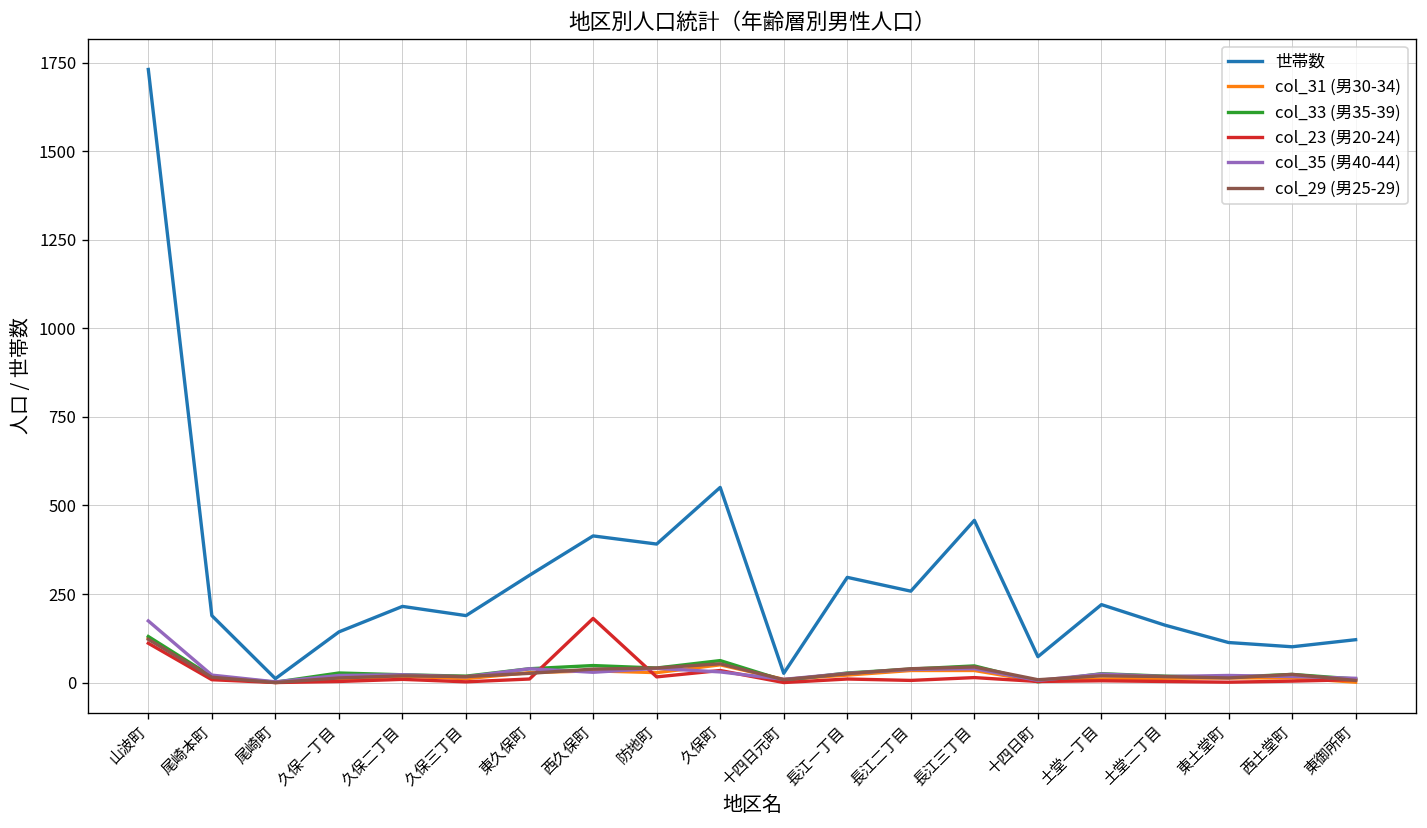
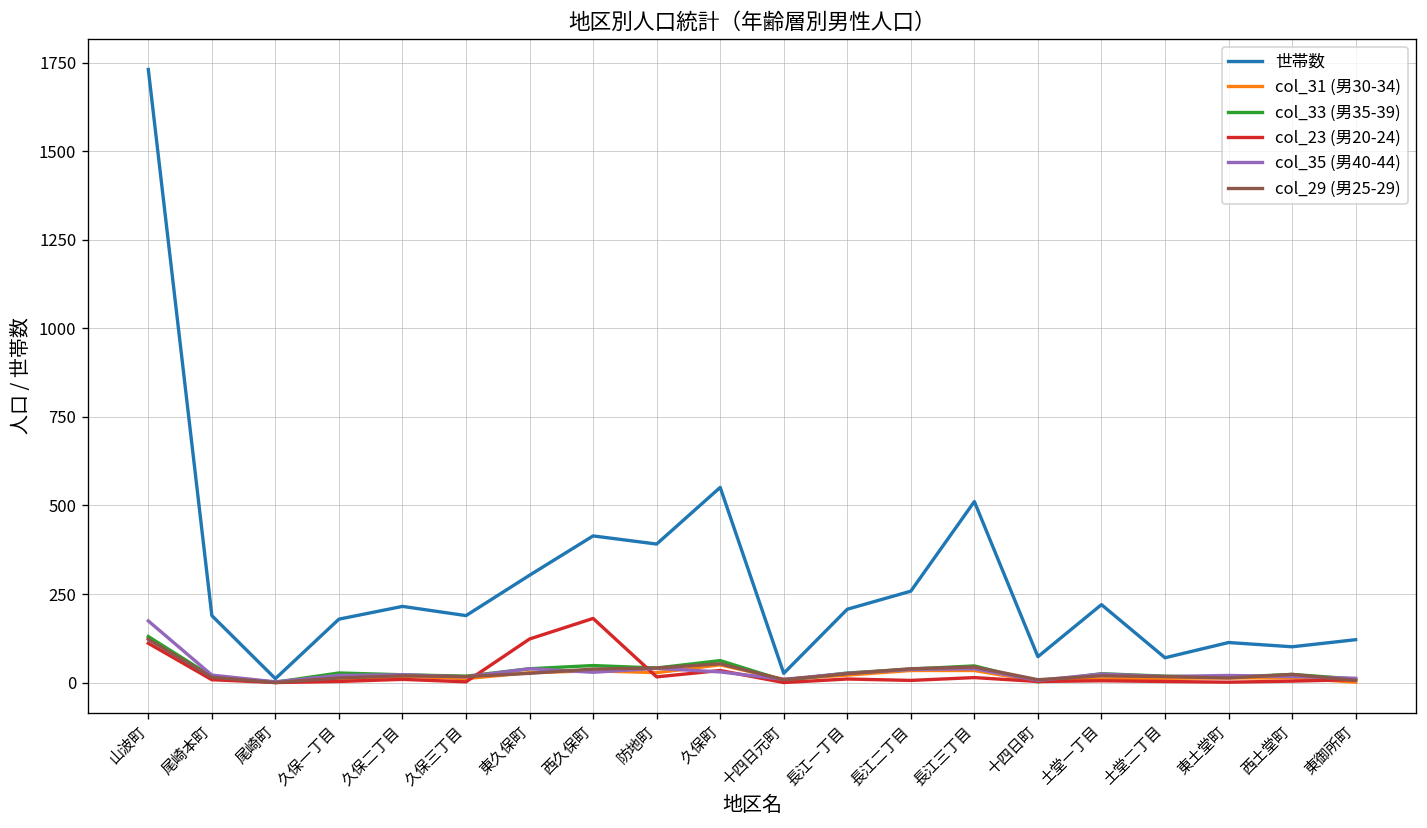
世帯数, 久保一丁目: 140 -> 180
col_23 (男20-24), 東久保町: 10 -> 120
世帯数, 長江一丁目: 300 -> 210
世帯数, 長江三丁目: 460 -> 510
世帯数, 土堂二丁目: 160 -> 70
